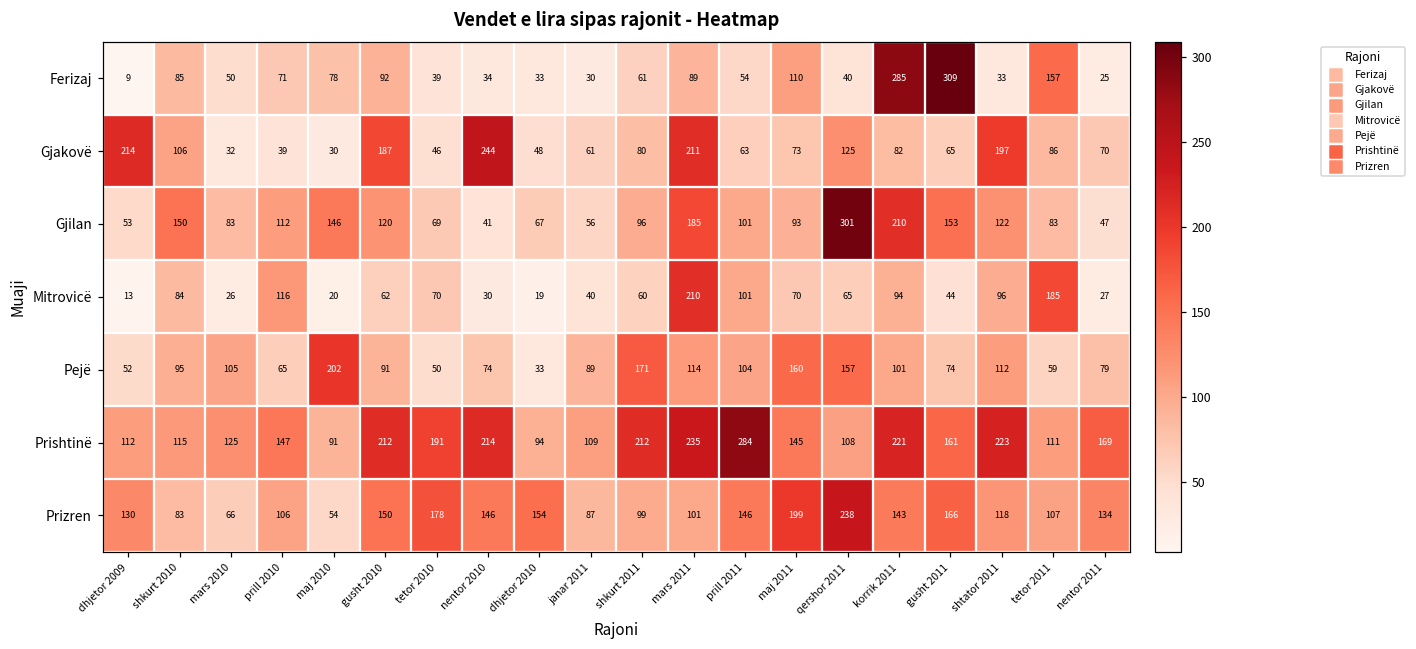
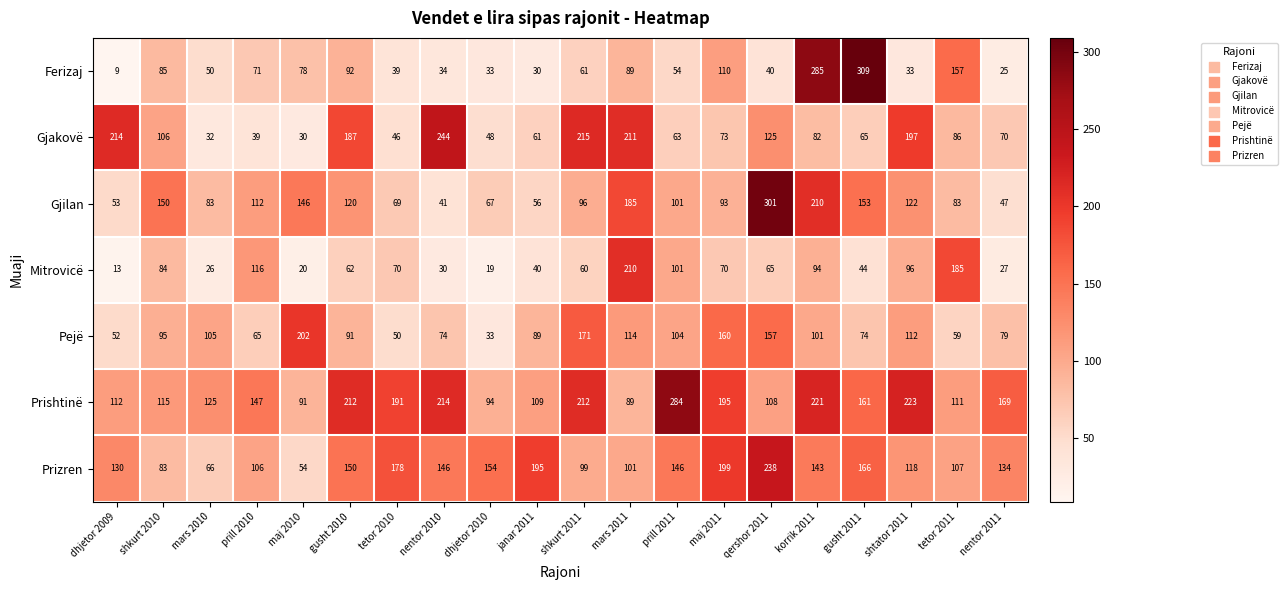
Gjakovë, shkurt 2011: 80 -> 215
Prishtinë, mars 2011: 235 -> 89
Prishtinë, maj 2011: 145 -> 195
Prizren, janar 2011: 87 -> 195
